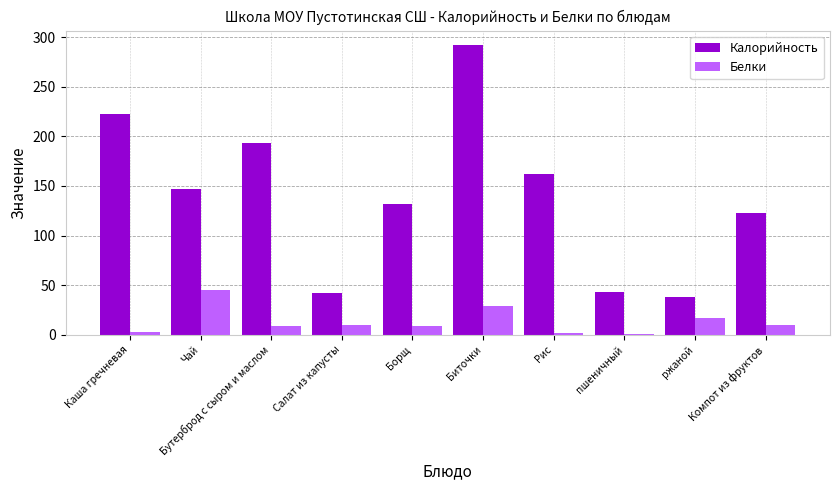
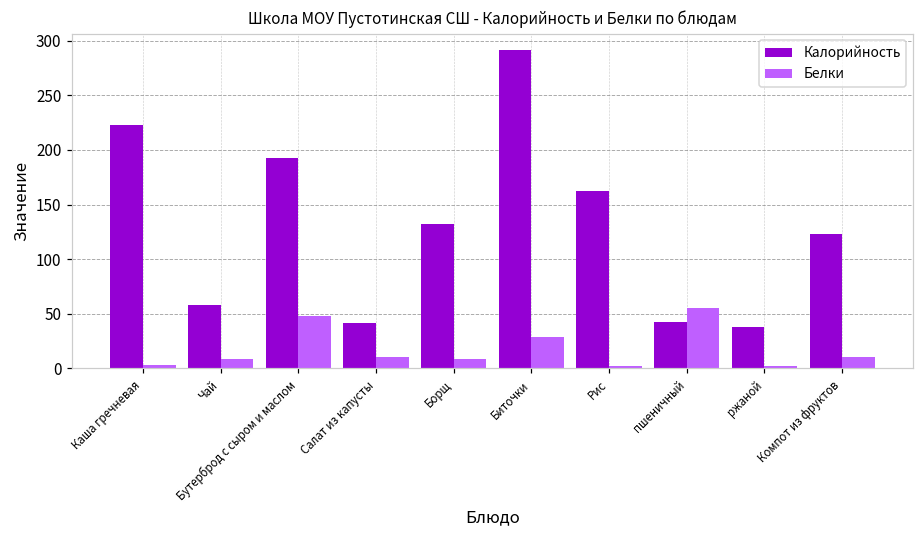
Калорийность, Чай: 150 -> 60
Белки, Чай: 50 -> 10
Белки, Бутерброд с сыром и маслом: 10 -> 50
Белки, пшеничный: 0 -> 50
Белки, ржаной: 20 -> 0
